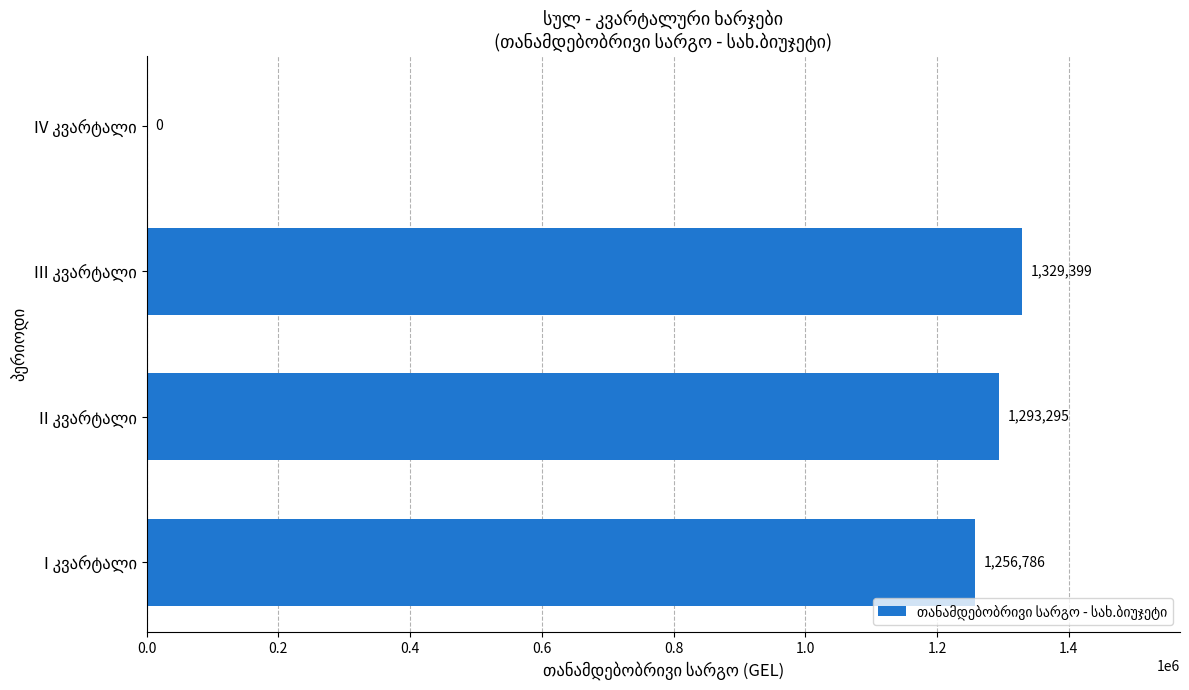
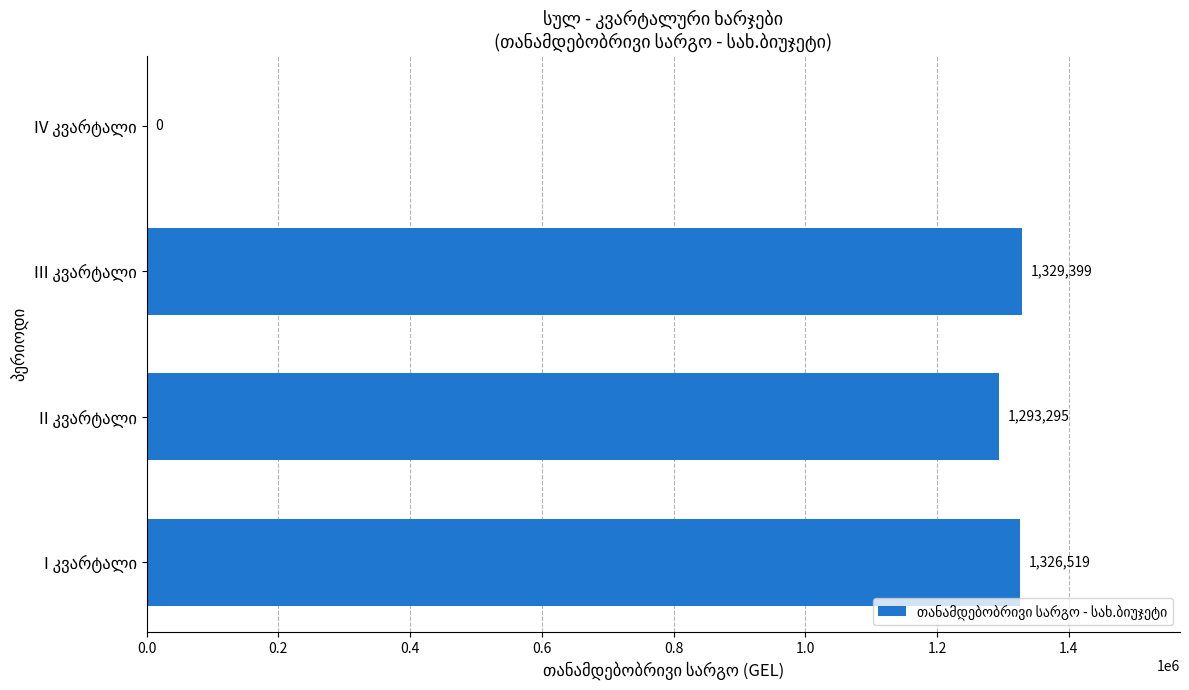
I კვარტალი: 1,256,786 -> 1,326,519
